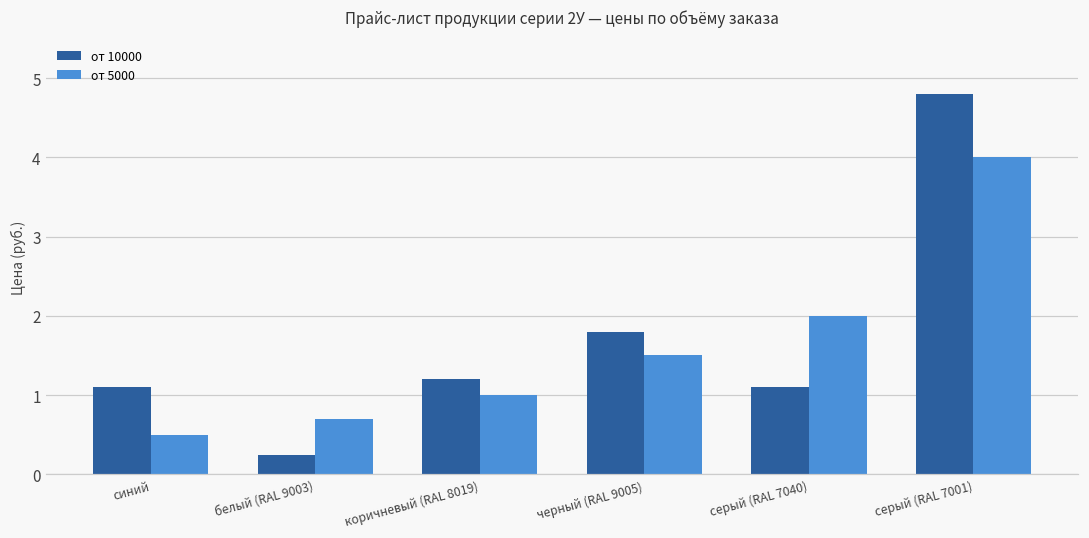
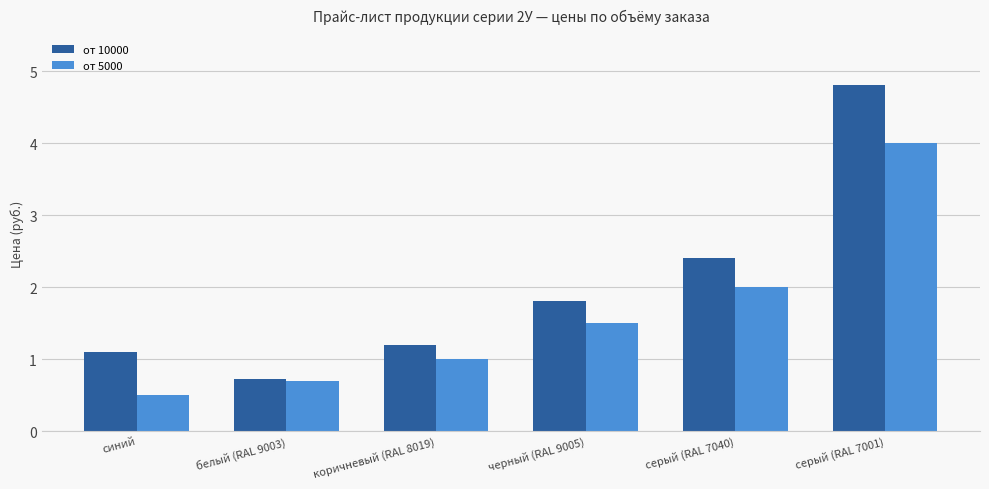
от 10000, белый (RAL 9003): 0.2 -> 0.7
от 10000, серый (RAL 7040): 1.1 -> 2.4
